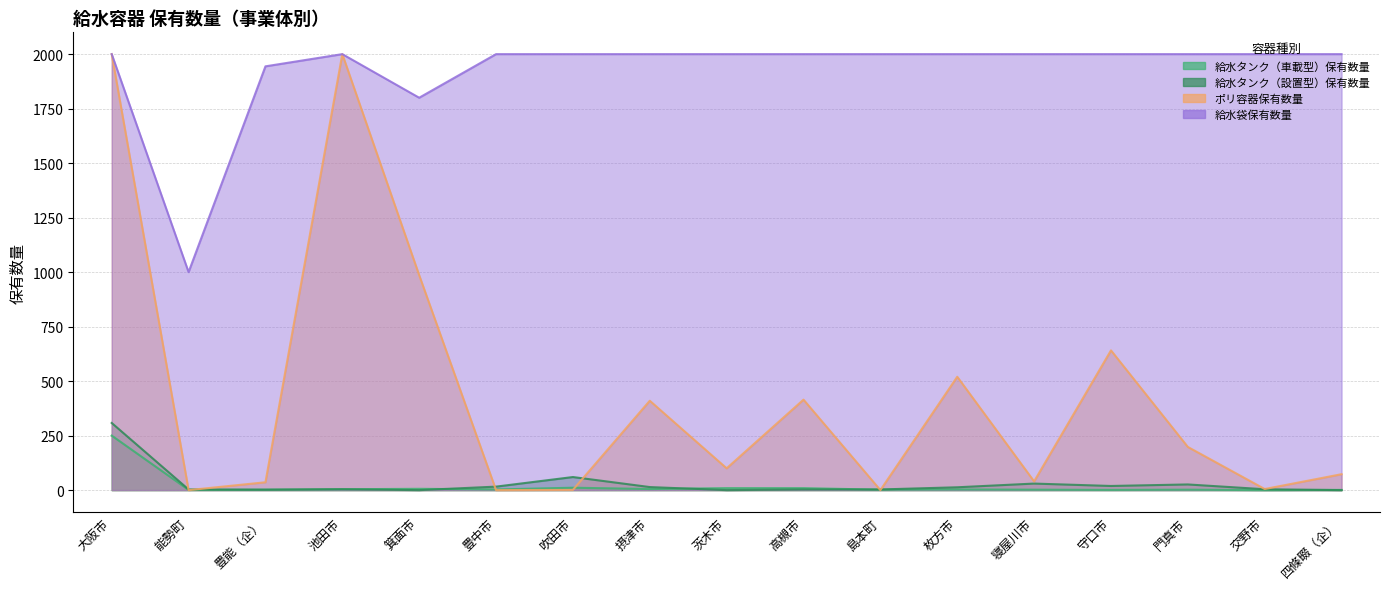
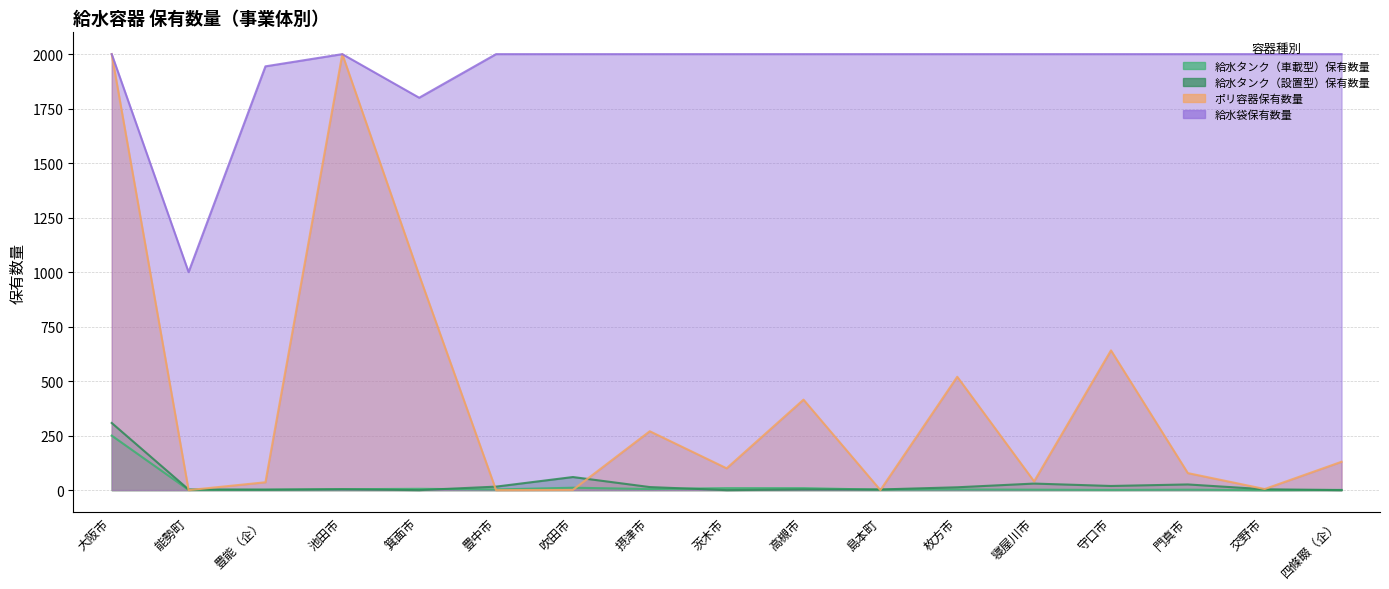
ポリ容器保有数量, 摂津市: 410 -> 270
ポリ容器保有数量, 門真市: 200 -> 80
ポリ容器保有数量, 四條畷（企）: 70 -> 130
